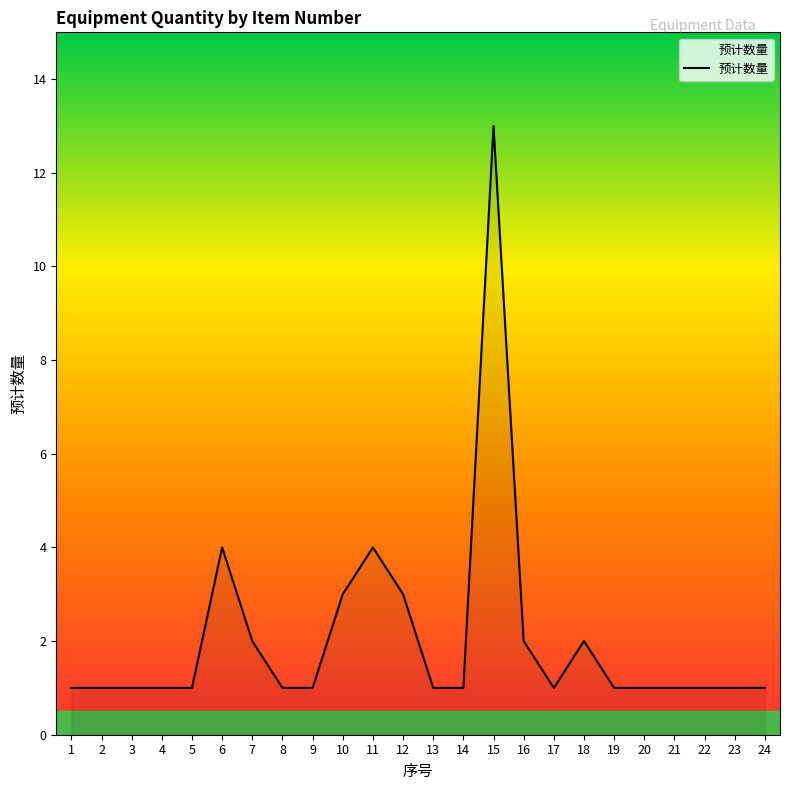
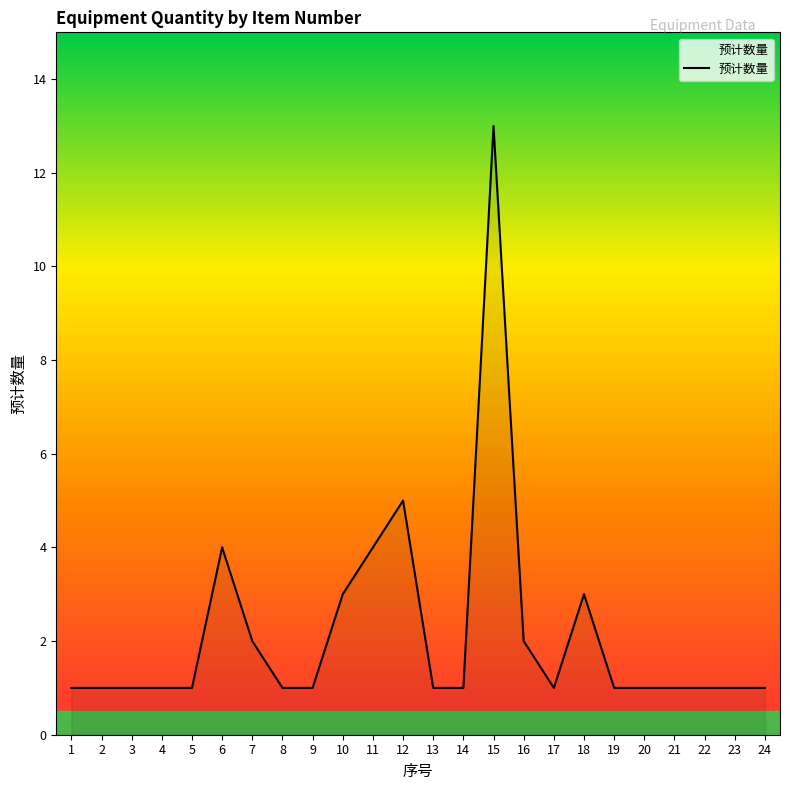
12: 3 -> 5
18: 2 -> 3
